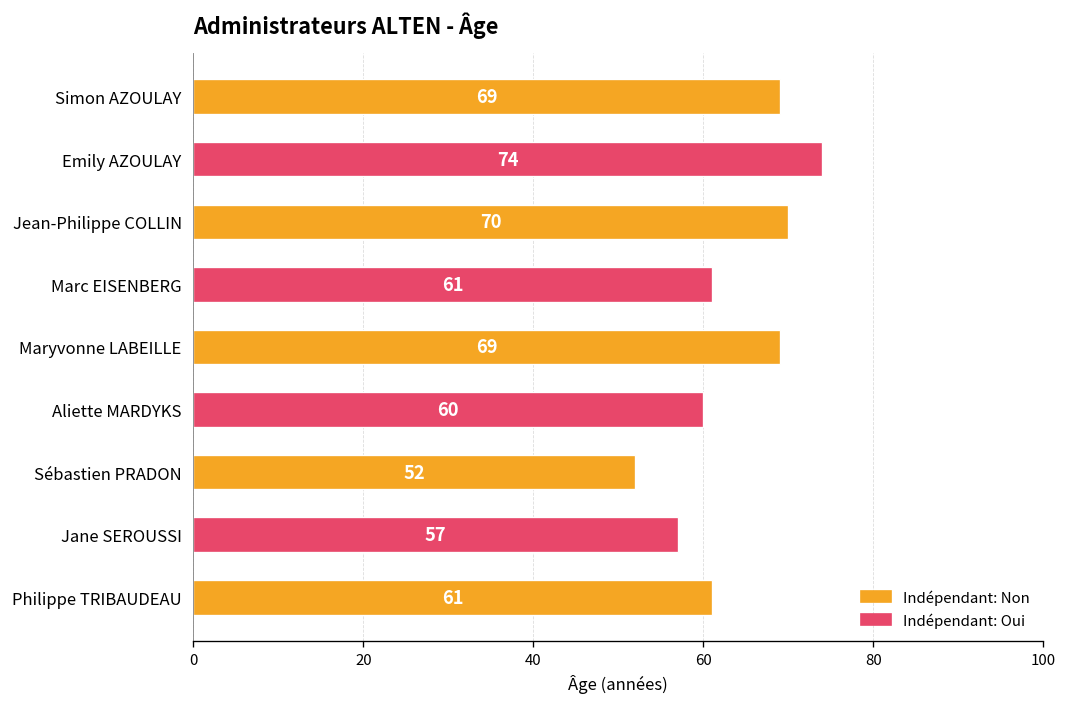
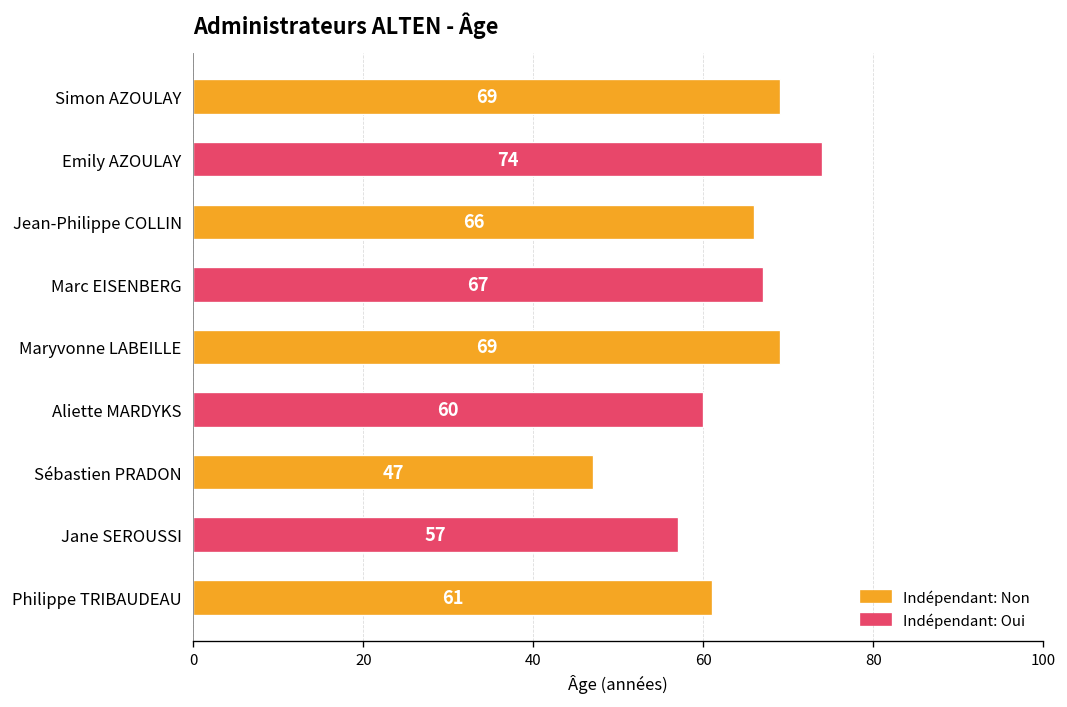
Jean-Philippe COLLIN: 70 -> 66
Marc EISENBERG: 61 -> 67
Sébastien PRADON: 52 -> 47
